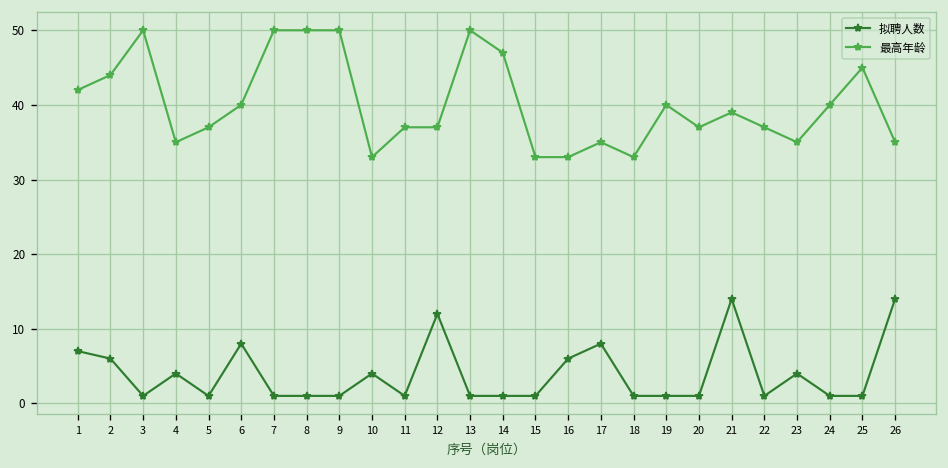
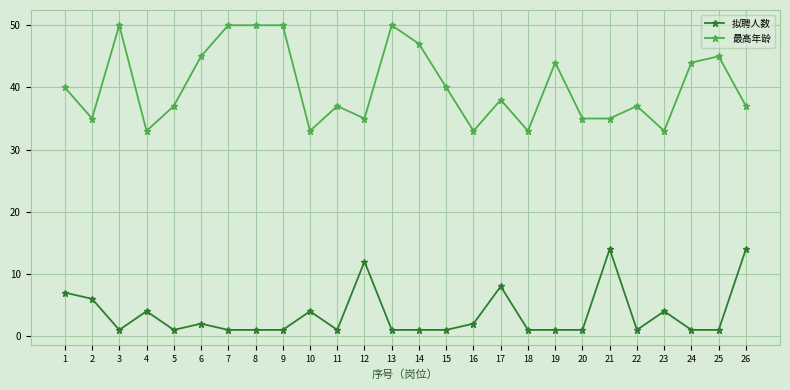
最高年龄, 1: 42 -> 40
最高年龄, 2: 44 -> 35
最高年龄, 4: 35 -> 33
拟聘人数, 6: 8 -> 2
最高年龄, 6: 40 -> 45
最高年龄, 12: 37 -> 35
最高年龄, 15: 33 -> 40
拟聘人数, 16: 6 -> 2
最高年龄, 17: 35 -> 38
最高年龄, 19: 40 -> 44
最高年龄, 20: 37 -> 35
最高年龄, 21: 39 -> 35
最高年龄, 23: 35 -> 33
最高年龄, 24: 40 -> 44
最高年龄, 26: 35 -> 37
